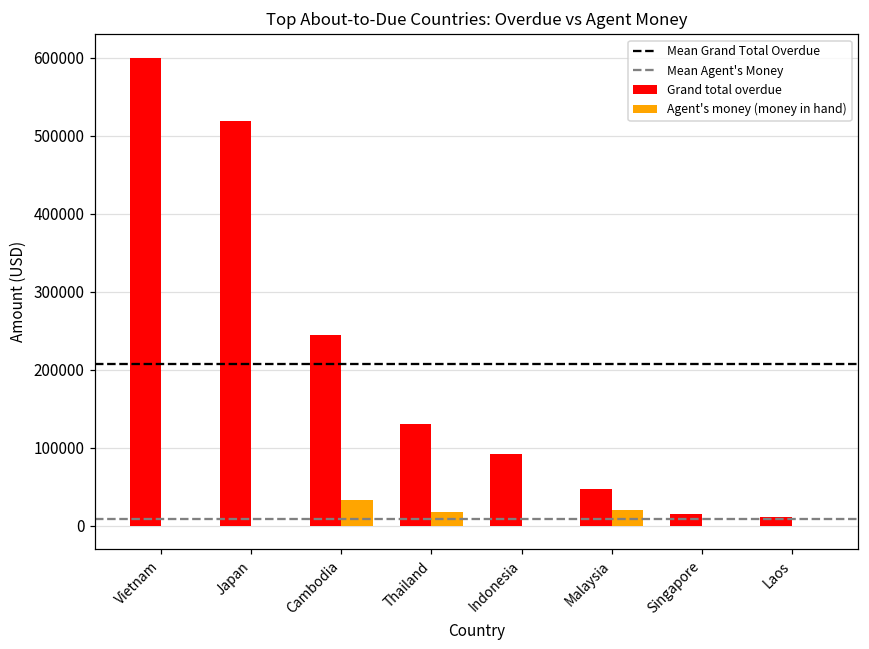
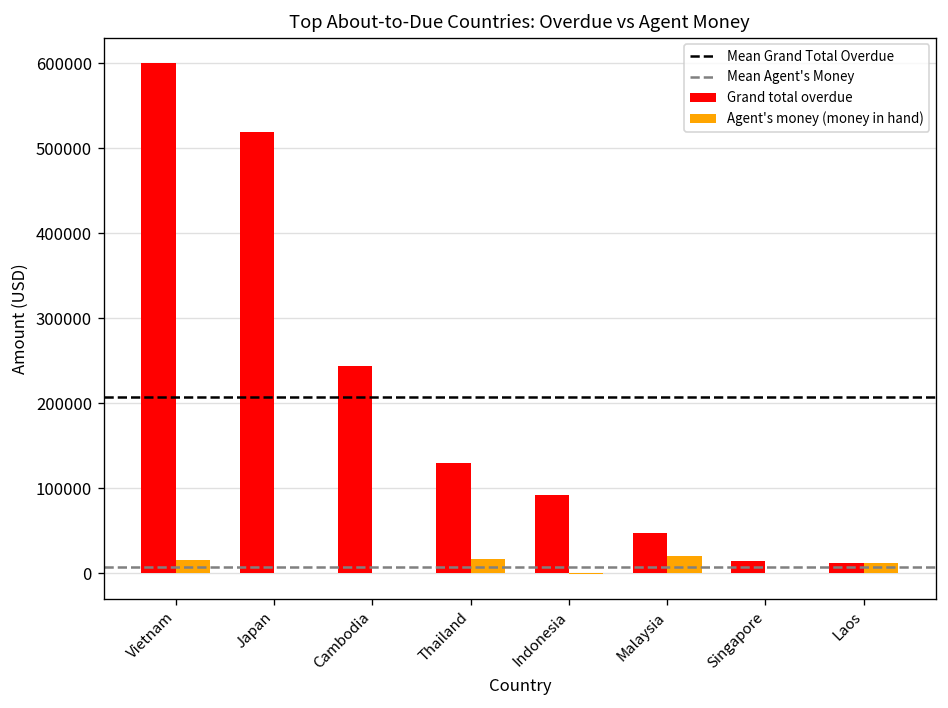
Agent's money (money in hand), Vietnam: 0 -> 20000
Agent's money (money in hand), Cambodia: 30000 -> 0
Agent's money (money in hand), Laos: 0 -> 10000
